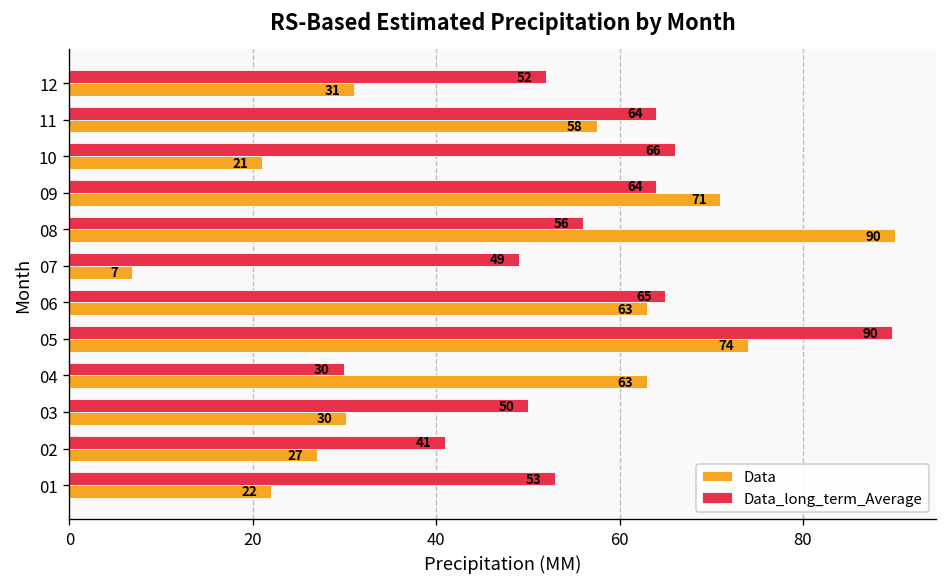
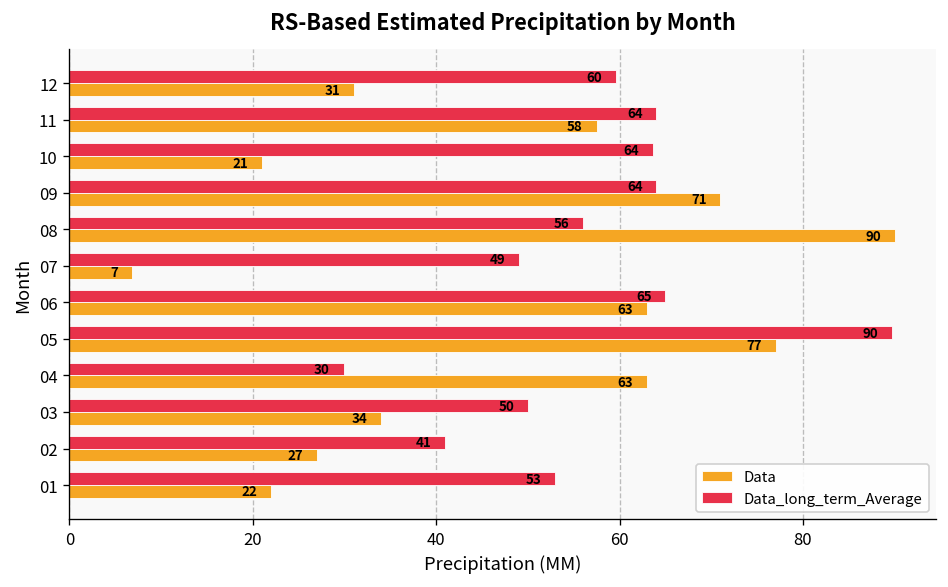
Data_long_term_Average, 12: 52 -> 60
Data_long_term_Average, 10: 66 -> 64
Data, 05: 74 -> 77
Data, 03: 30 -> 34
